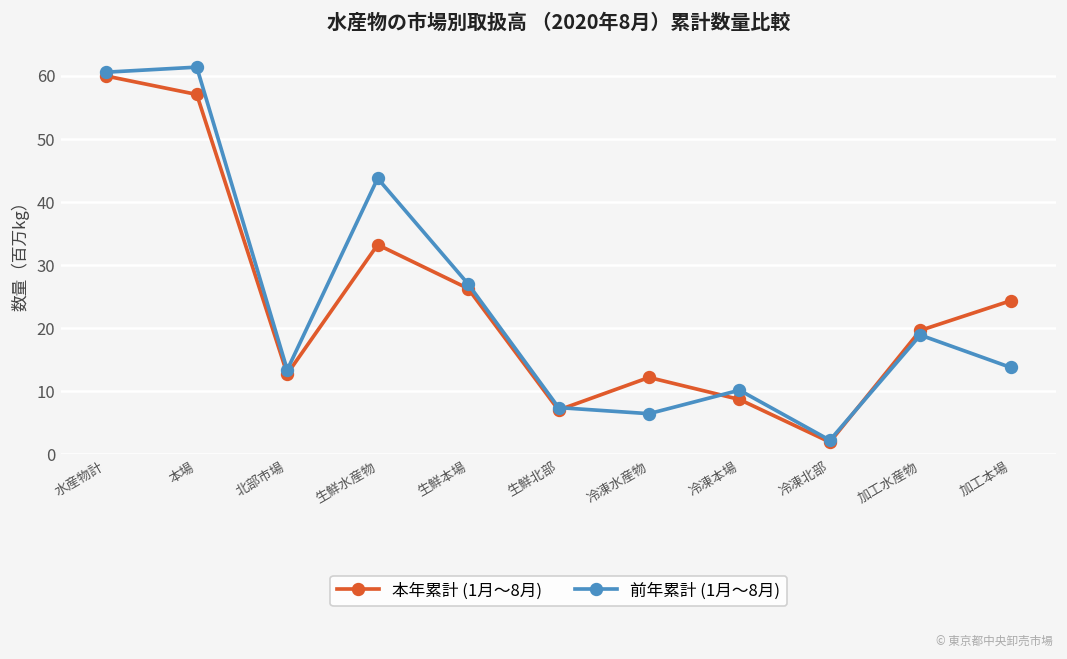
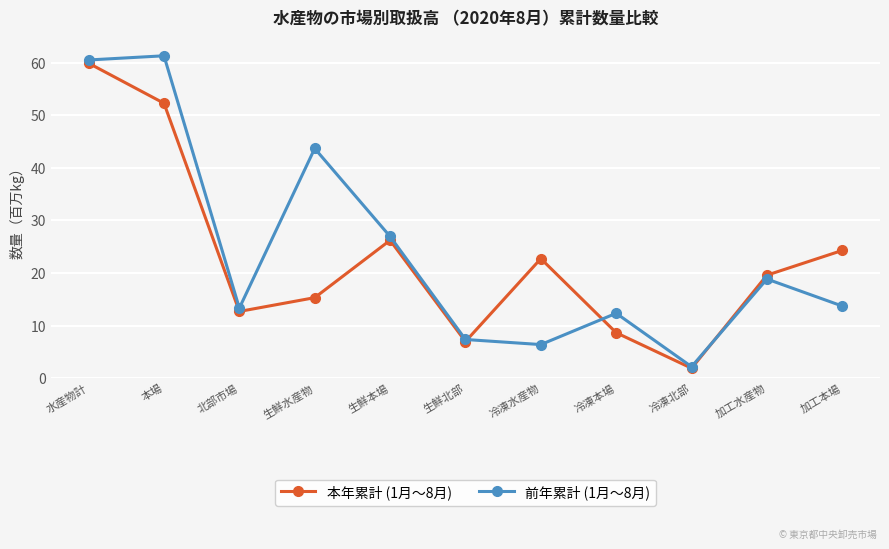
本年累計 (1月～8月), 本場: 57 -> 52
本年累計 (1月～8月), 生鮮水産物: 33 -> 15
本年累計 (1月～8月), 冷凍水産物: 12 -> 23
前年累計 (1月～8月), 冷凍本場: 10 -> 12
